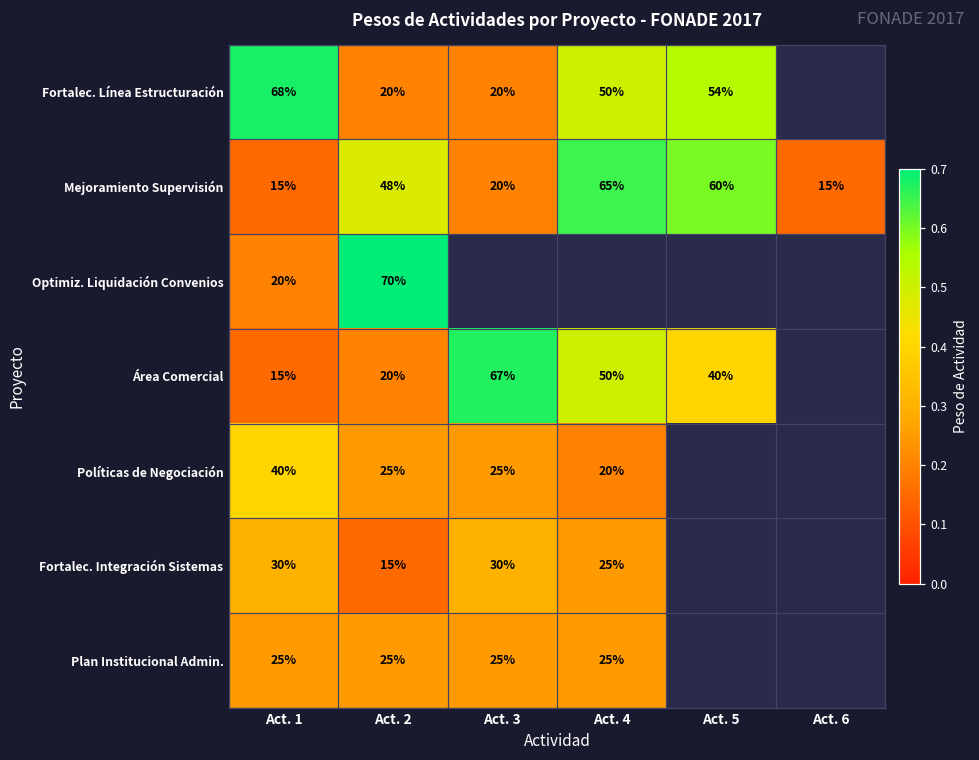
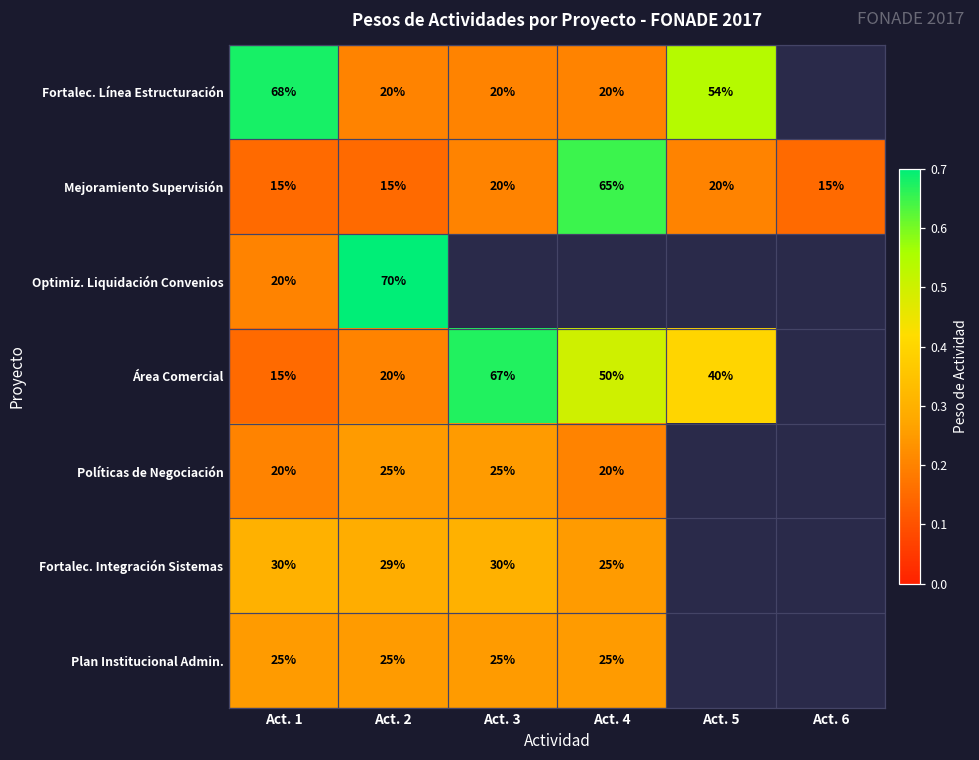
Fortalec. Línea Estructuración, Act. 4: 50% -> 20%
Mejoramiento Supervisión, Act. 2: 48% -> 15%
Mejoramiento Supervisión, Act. 5: 60% -> 20%
Políticas de Negociación, Act. 1: 40% -> 20%
Fortalec. Integración Sistemas, Act. 2: 15% -> 29%
